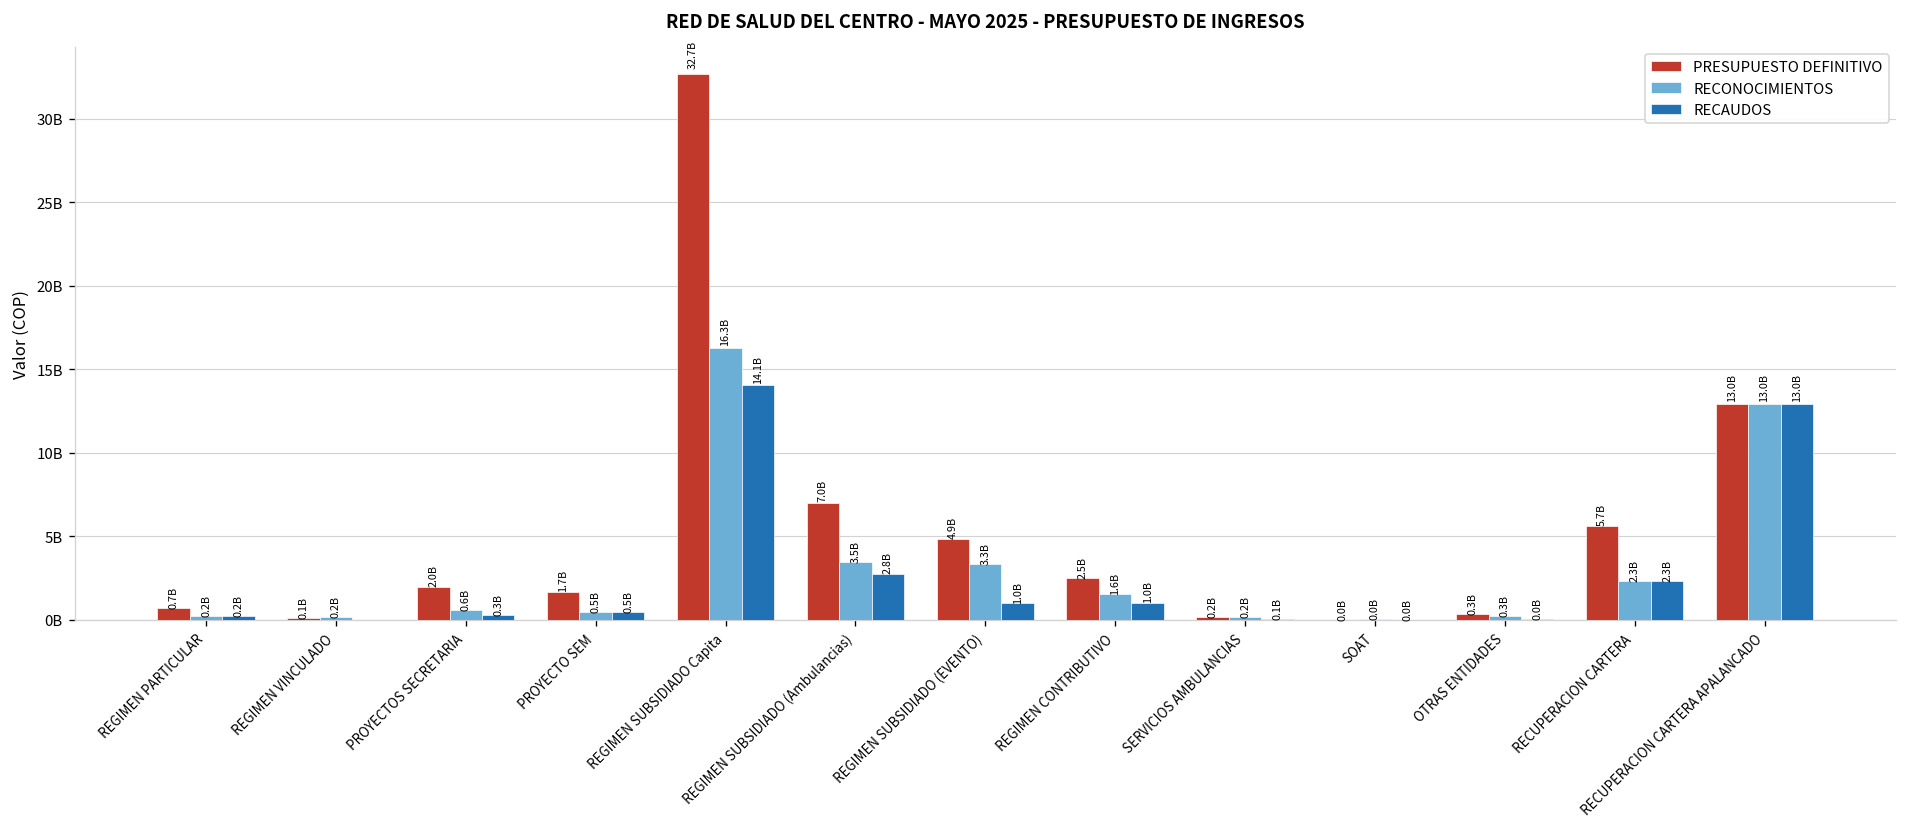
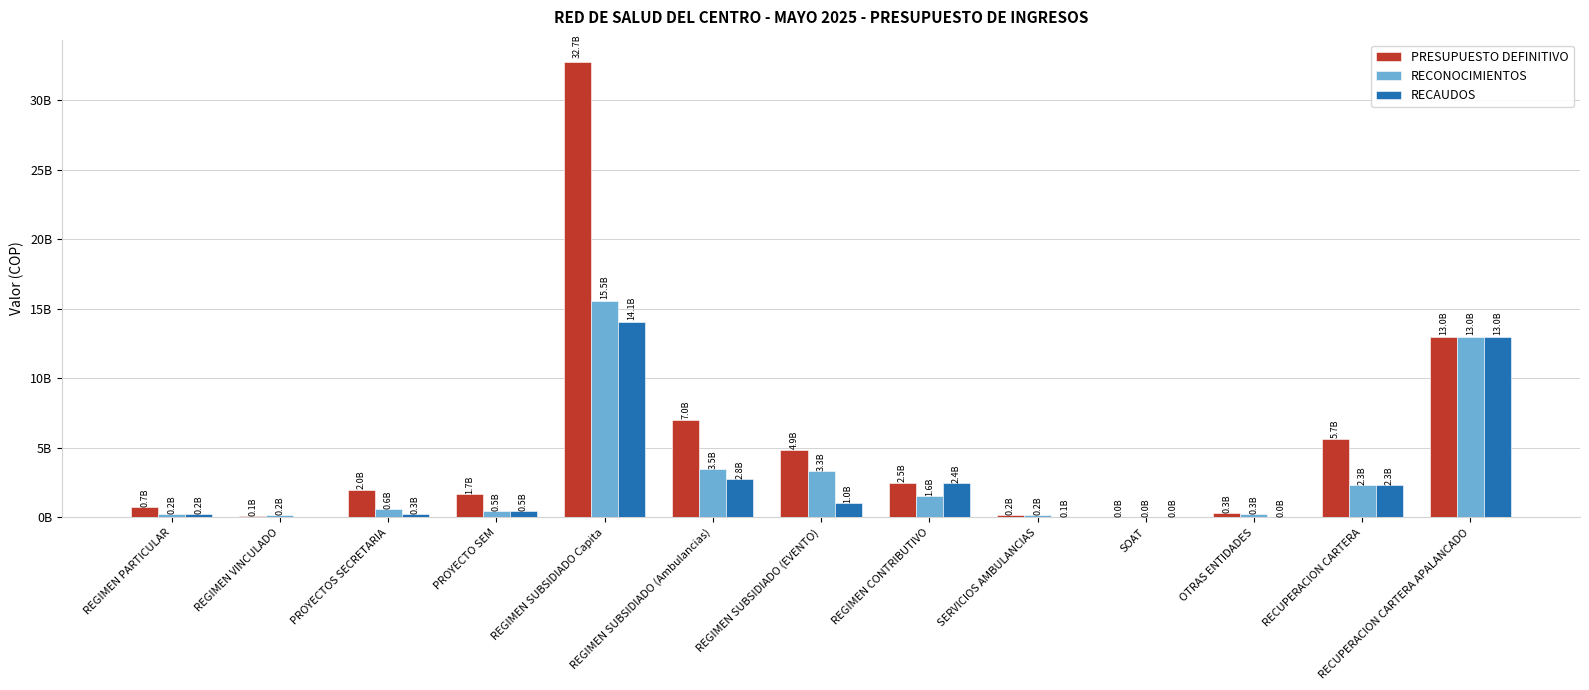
RECONOCIMIENTOS, REGIMEN SUBSIDIADO Capita: 16.3B -> 15.5B
RECAUDOS, REGIMEN CONTRIBUTIVO: 1.0B -> 2.4B
